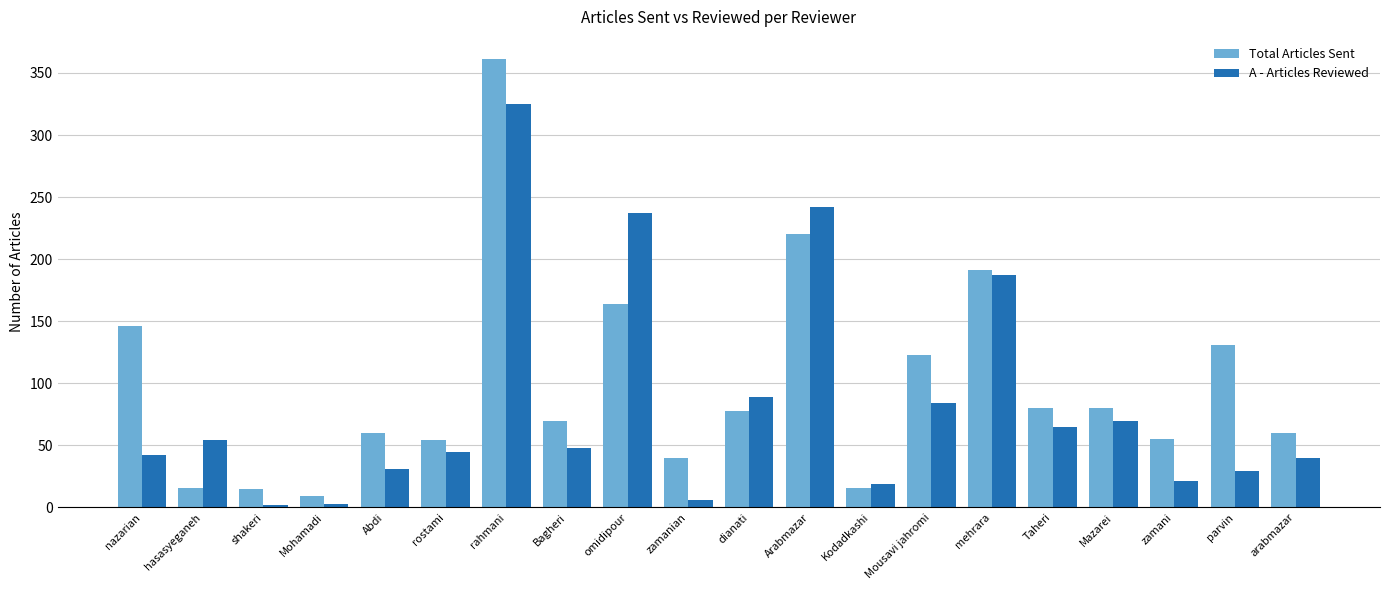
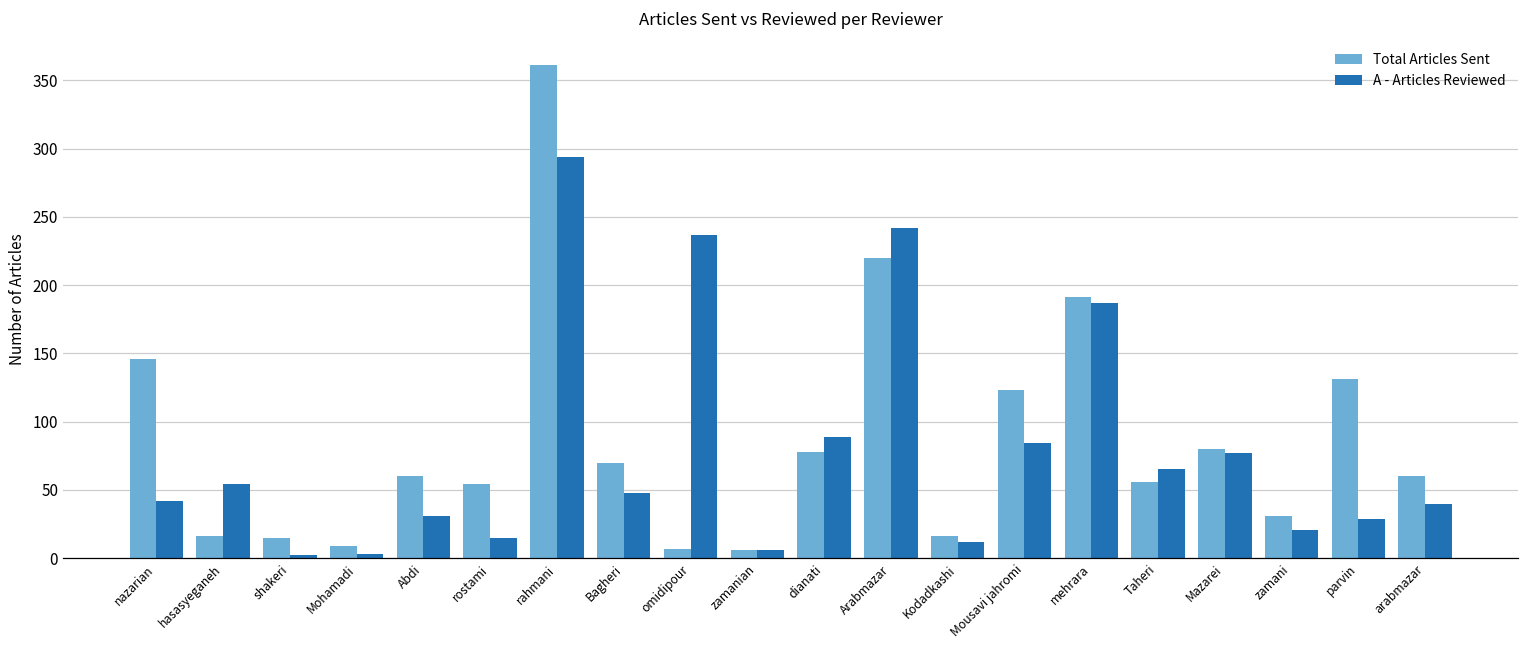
A - Articles Reviewed, rostami: 45 -> 15
A - Articles Reviewed, rahmani: 325 -> 294
Total Articles Sent, omidipour: 164 -> 7
Total Articles Sent, zamanian: 40 -> 6
A - Articles Reviewed, Kodadkashi: 19 -> 12
Total Articles Sent, Taheri: 80 -> 56
A - Articles Reviewed, Mazarei: 70 -> 77
Total Articles Sent, zamani: 55 -> 31
